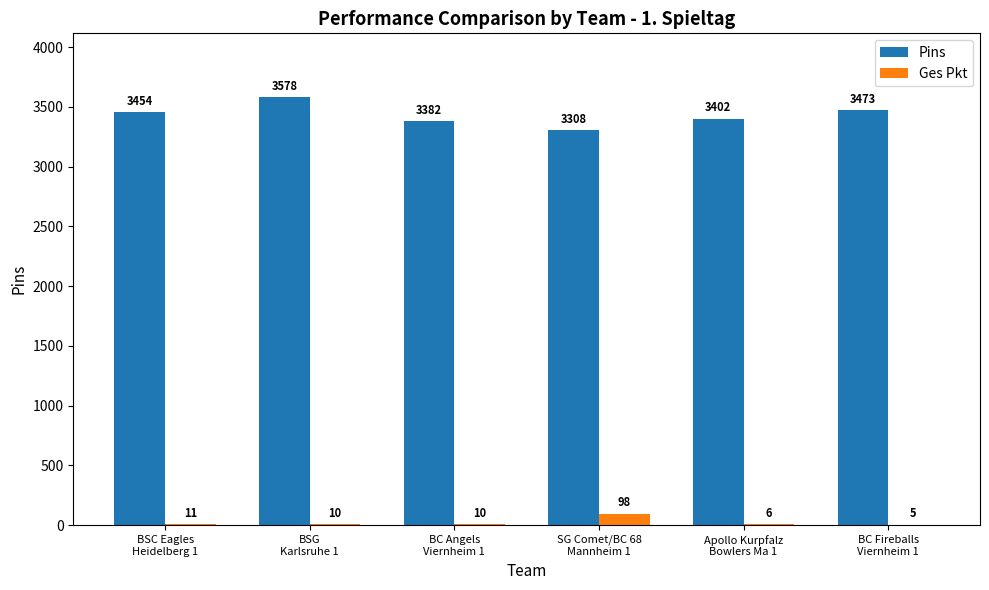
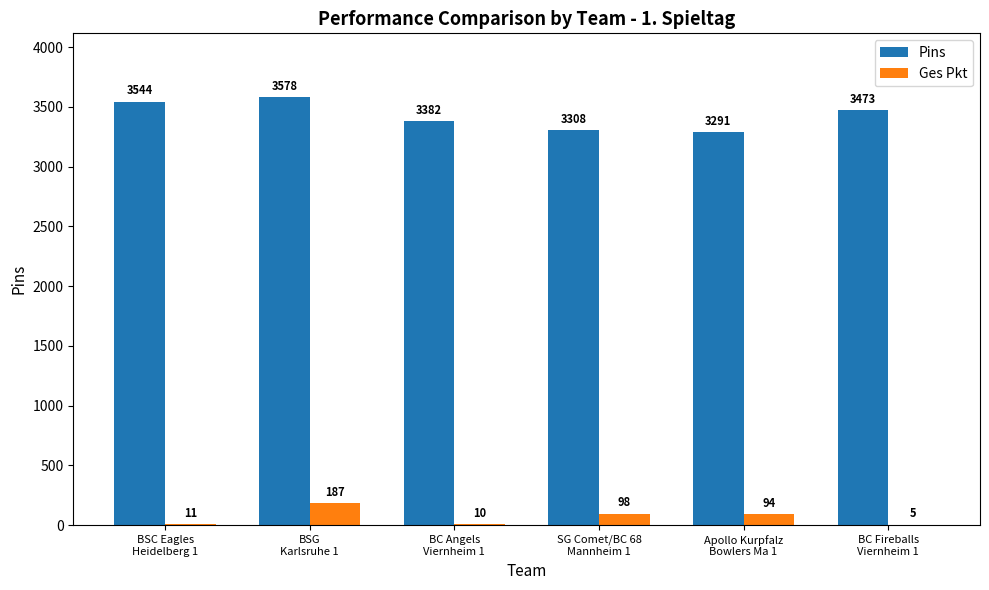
Pins, BSC Eagles Heidelberg 1: 3454 -> 3544
Ges Pkt, BSG Karlsruhe 1: 10 -> 187
Pins, Apollo Kurpfalz Bowlers Ma 1: 3402 -> 3291
Ges Pkt, Apollo Kurpfalz Bowlers Ma 1: 6 -> 94
